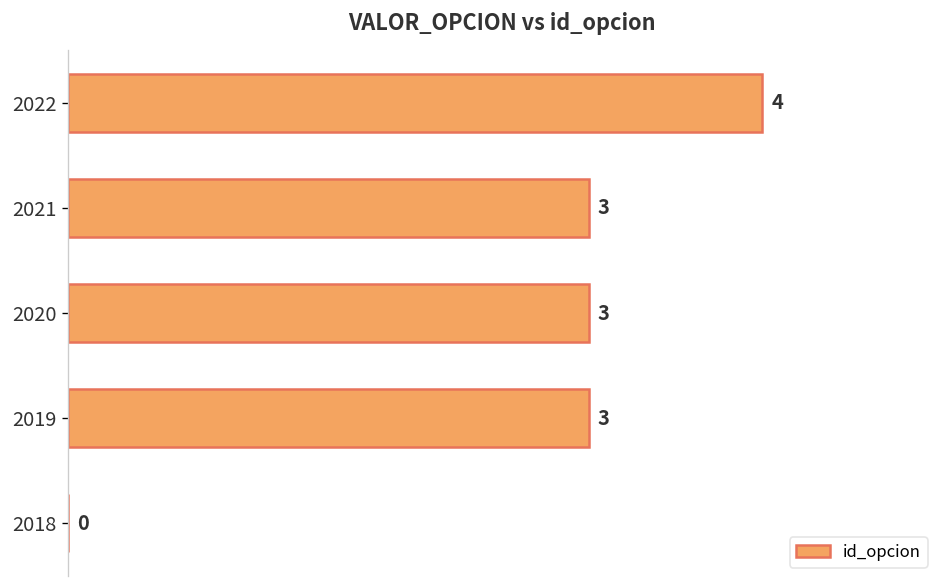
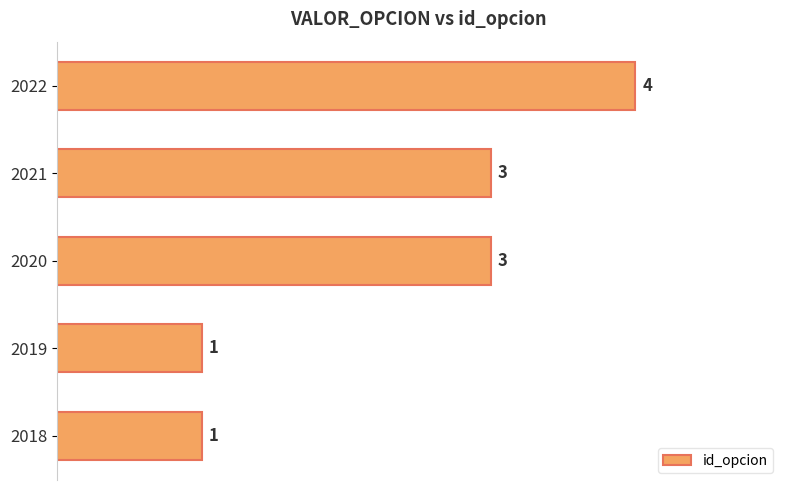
2019: 3 -> 1
2018: 0 -> 1
